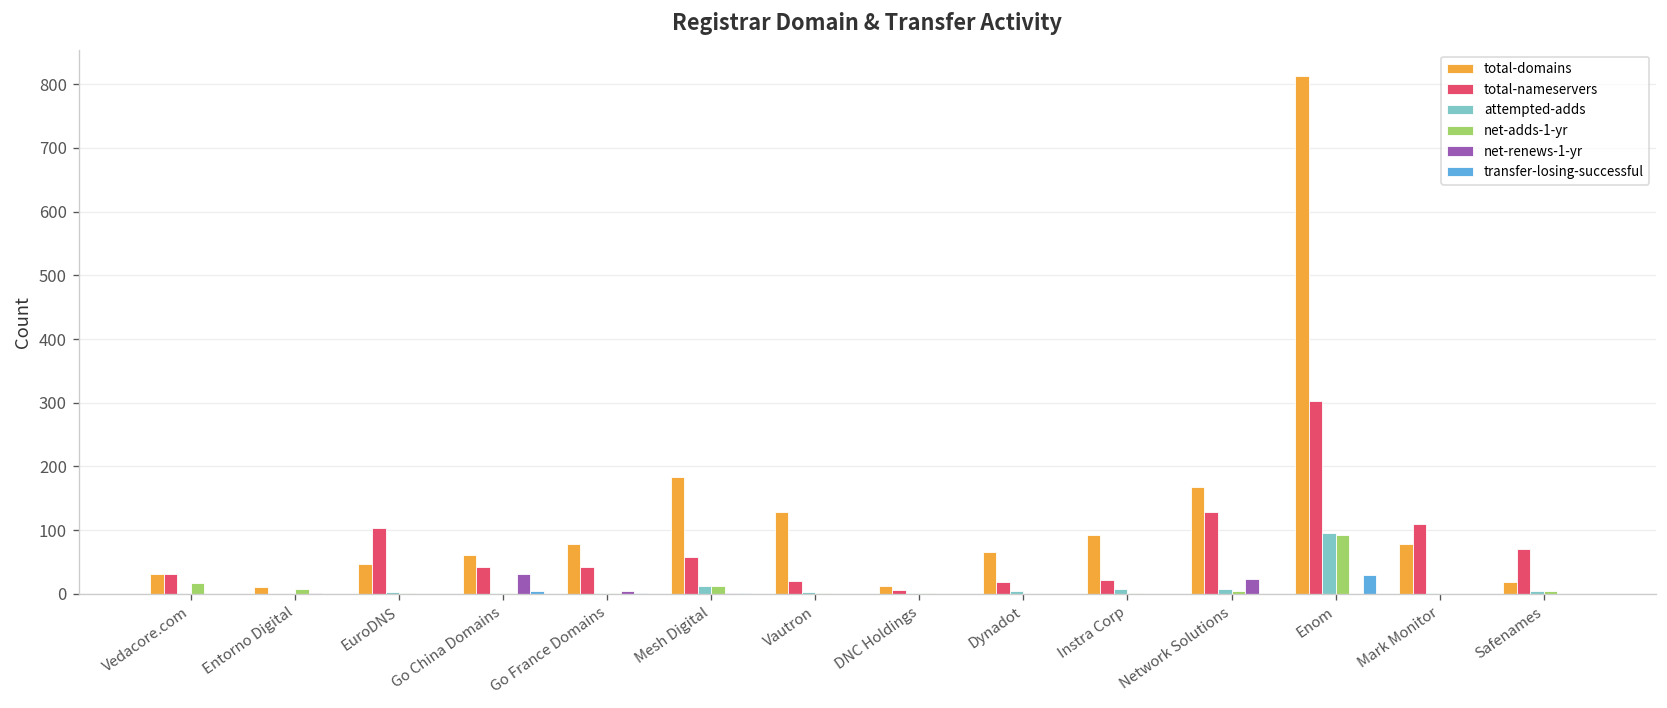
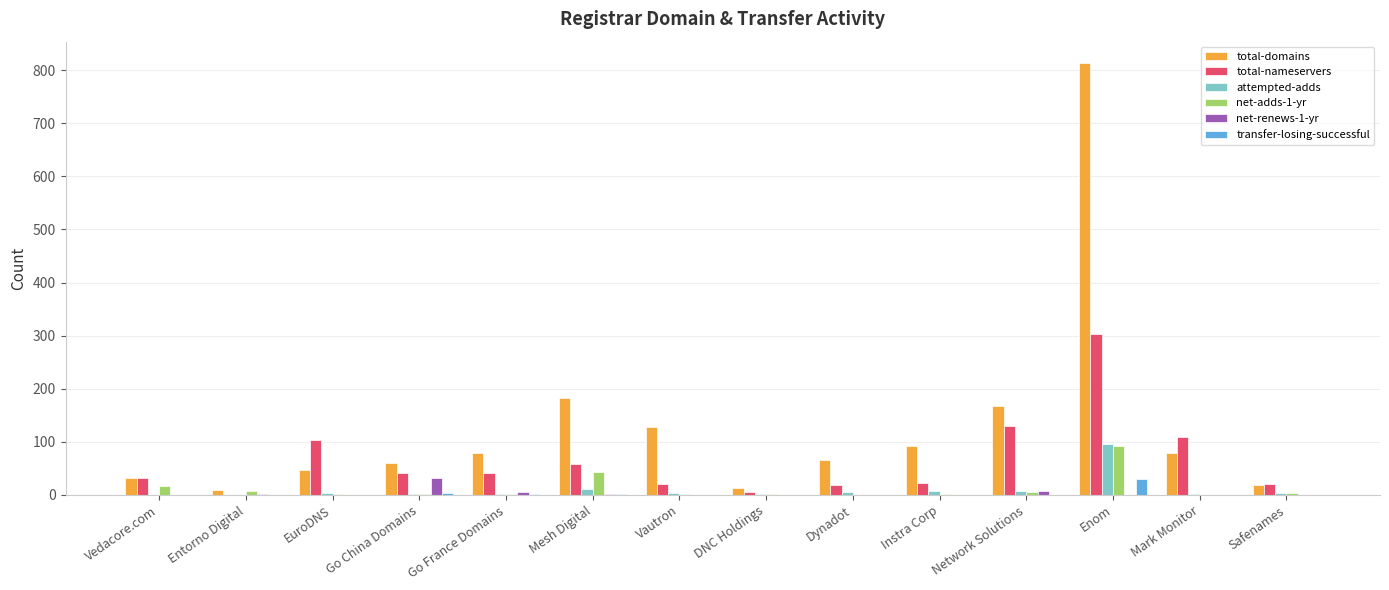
net-adds-1-yr, Mesh Digital: 10 -> 40
net-renews-1-yr, Network Solutions: 20 -> 10
total-nameservers, Safenames: 70 -> 20
